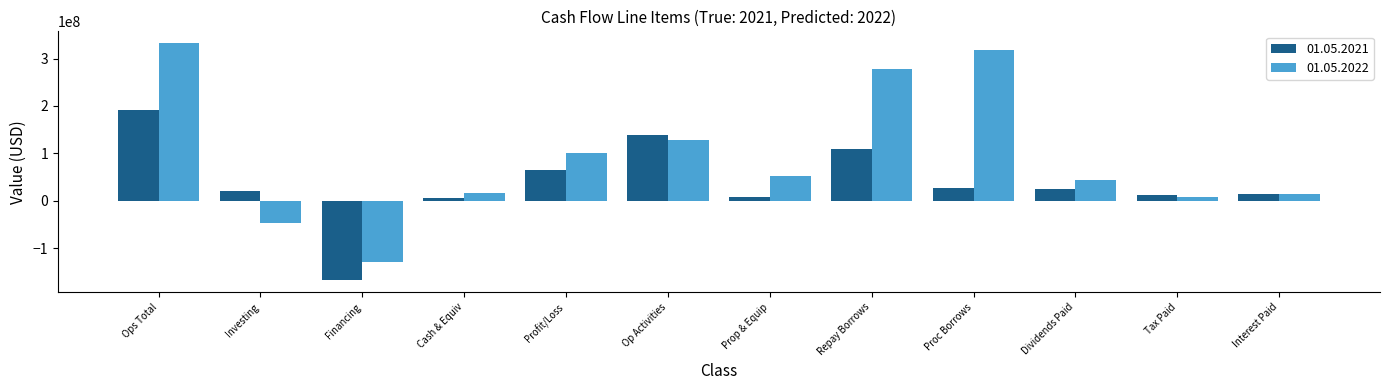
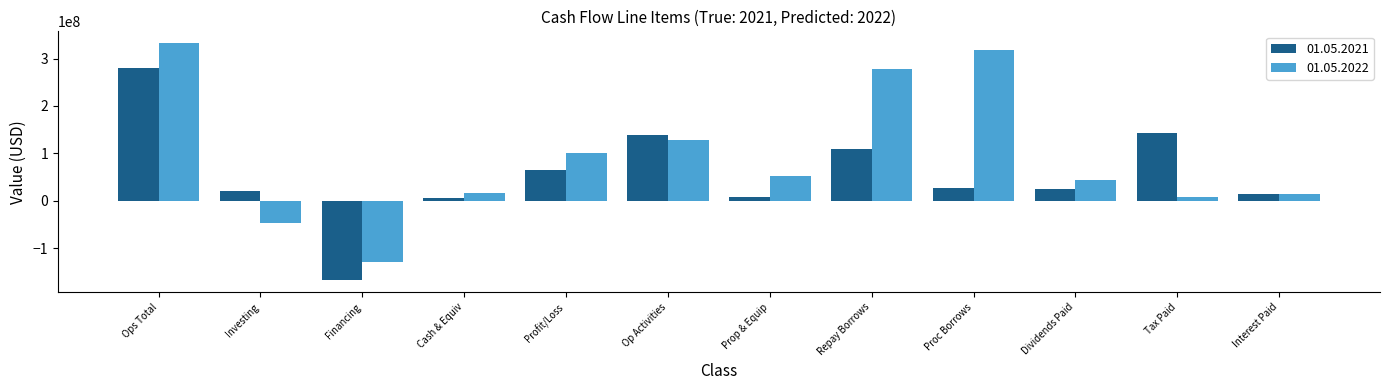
01.05.2021, Ops Total: 190000000 -> 280000000
01.05.2021, Tax Paid: 10000000 -> 140000000
